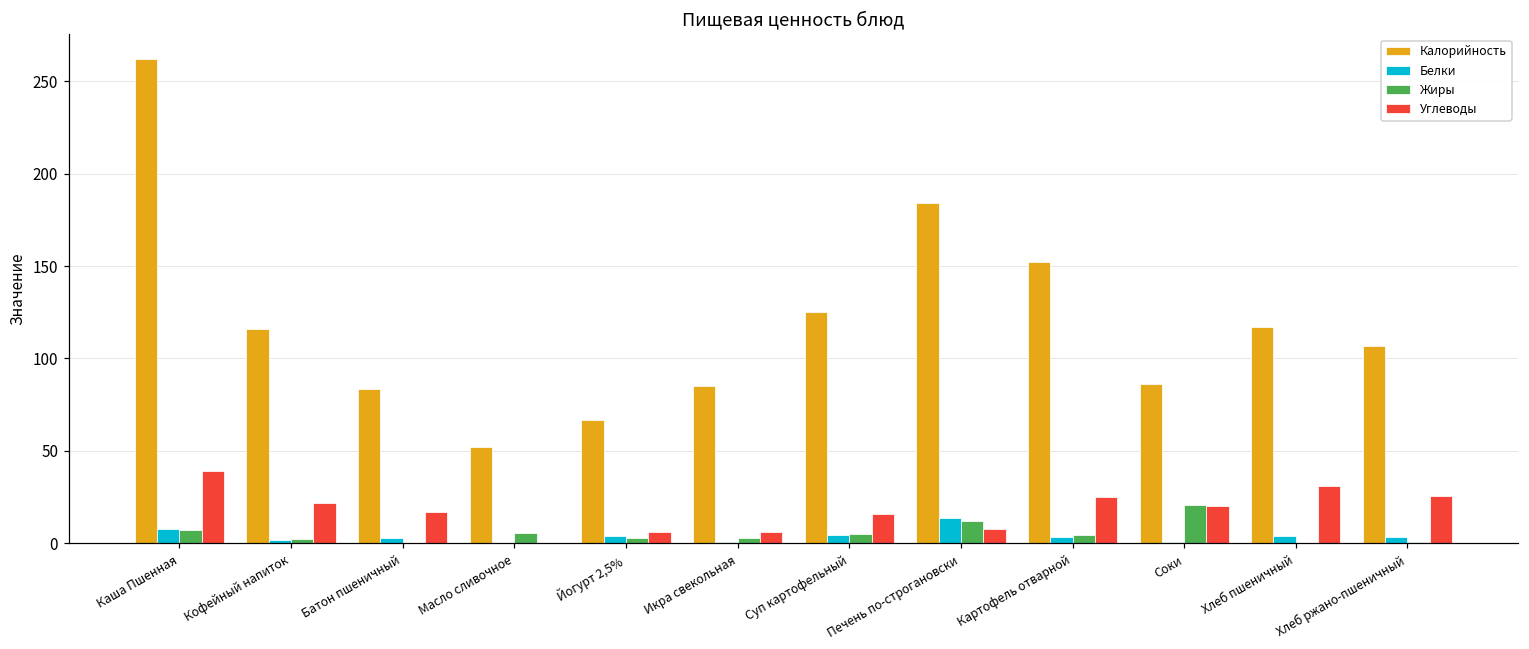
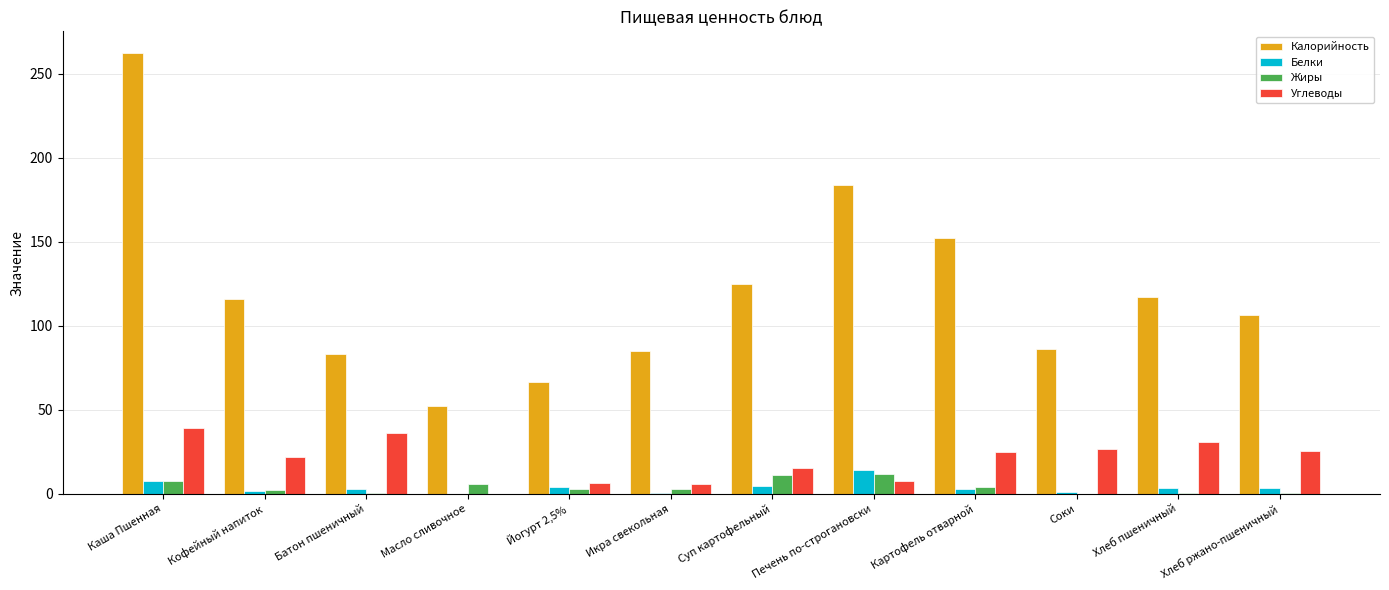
Углеводы, Батон пшеничный: 17 -> 36
Жиры, Суп картофельный: 5 -> 12
Жиры, Соки: 21 -> 0
Углеводы, Соки: 20 -> 27
